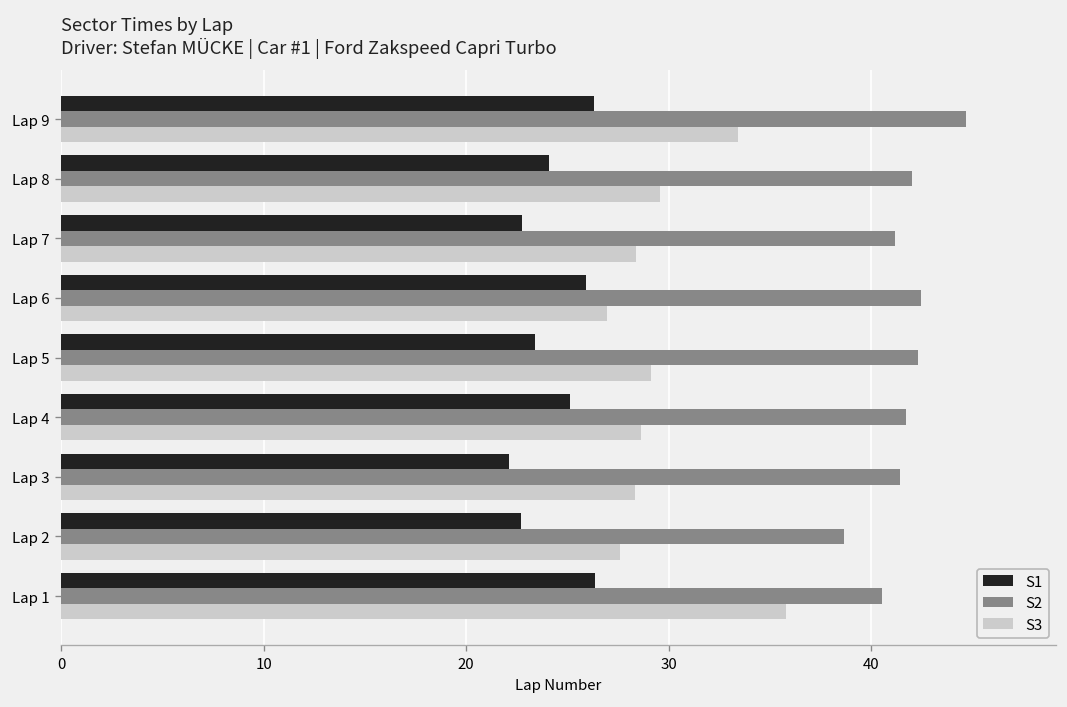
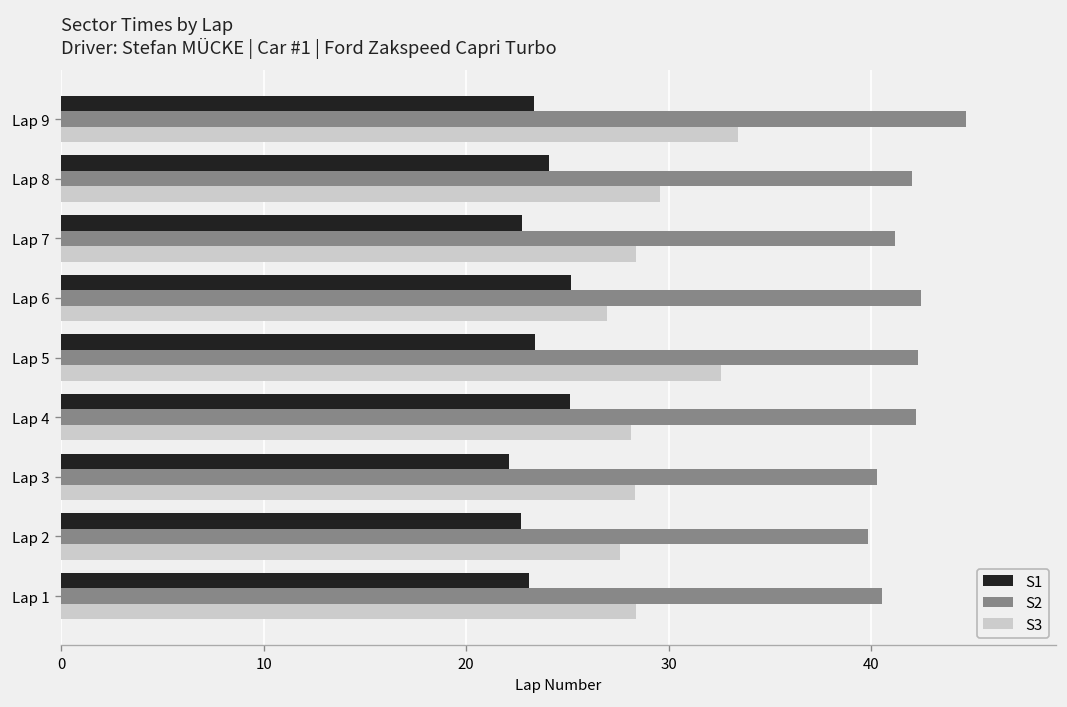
S1, Lap 9: 26.3 -> 23.3
S1, Lap 6: 25.9 -> 25.2
S3, Lap 5: 29.1 -> 32.6
S2, Lap 4: 41.7 -> 42.2
S3, Lap 4: 28.6 -> 28.2
S2, Lap 3: 41.4 -> 40.3
S2, Lap 2: 38.7 -> 39.8
S1, Lap 1: 26.4 -> 23.1
S3, Lap 1: 35.8 -> 28.4
